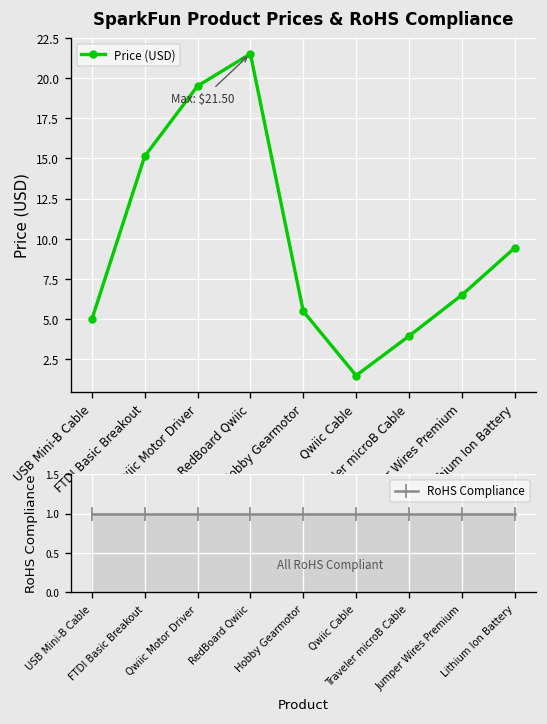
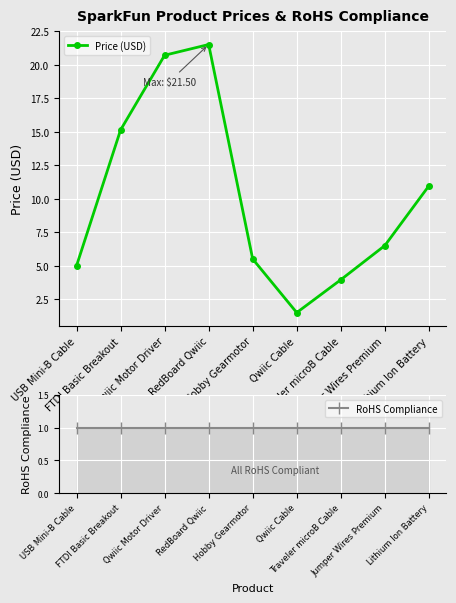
SparkFun Product Prices & RoHS Compliance, Qwiic Motor Driver: 19.5 -> 20.7
SparkFun Product Prices & RoHS Compliance, Lithium Ion Battery: 9.4 -> 11.0
